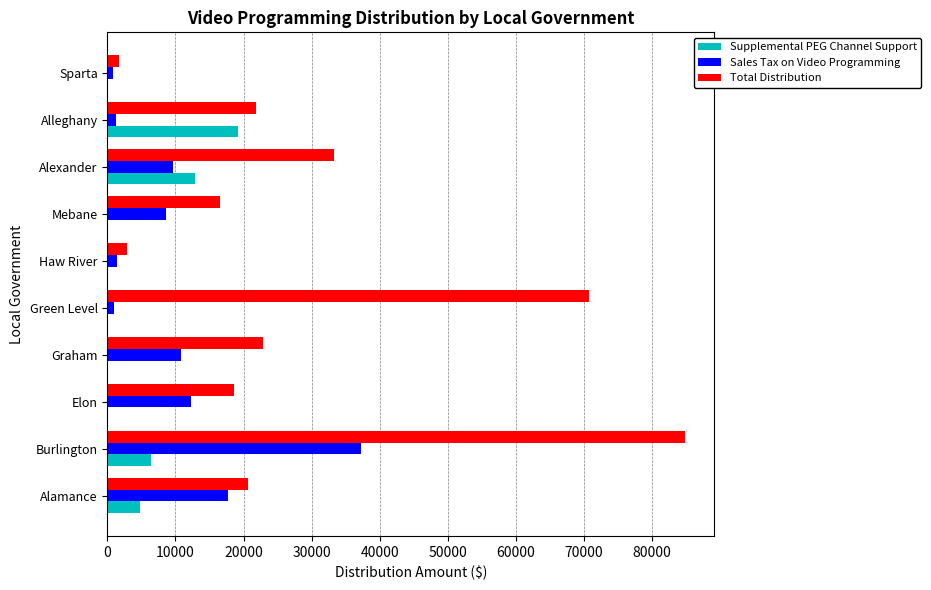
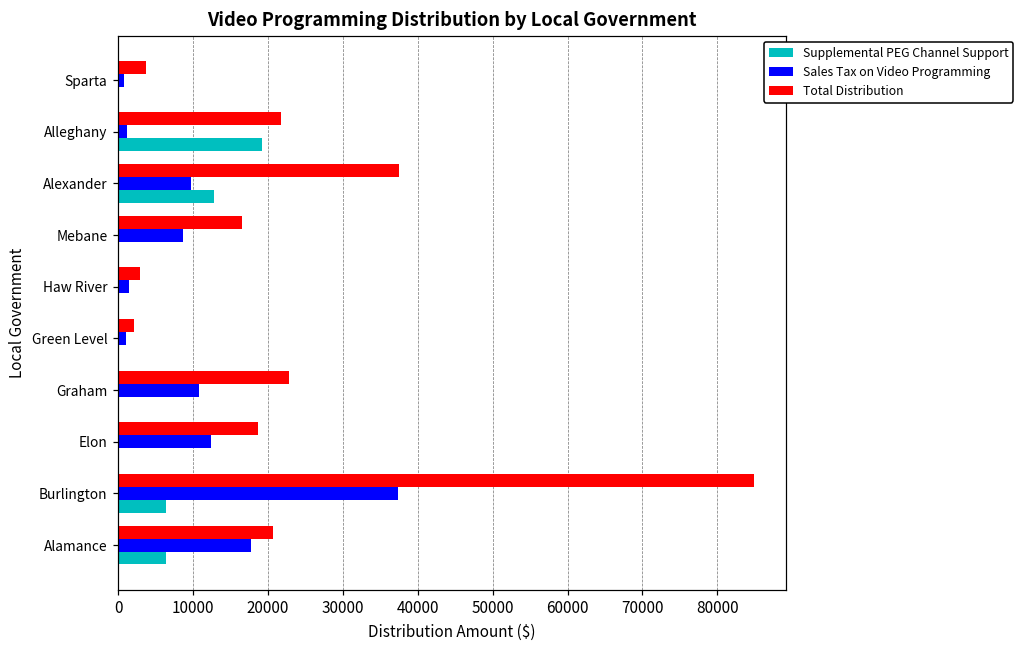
Total Distribution, Sparta: 2000 -> 4000
Total Distribution, Alexander: 33000 -> 37000
Total Distribution, Green Level: 71000 -> 2000
Supplemental PEG Channel Support, Alamance: 5000 -> 6000
